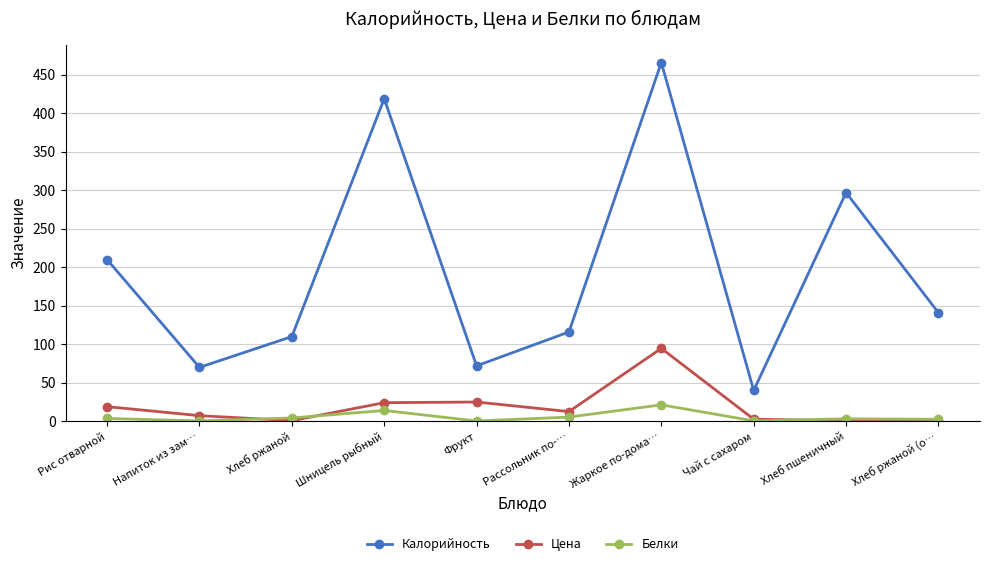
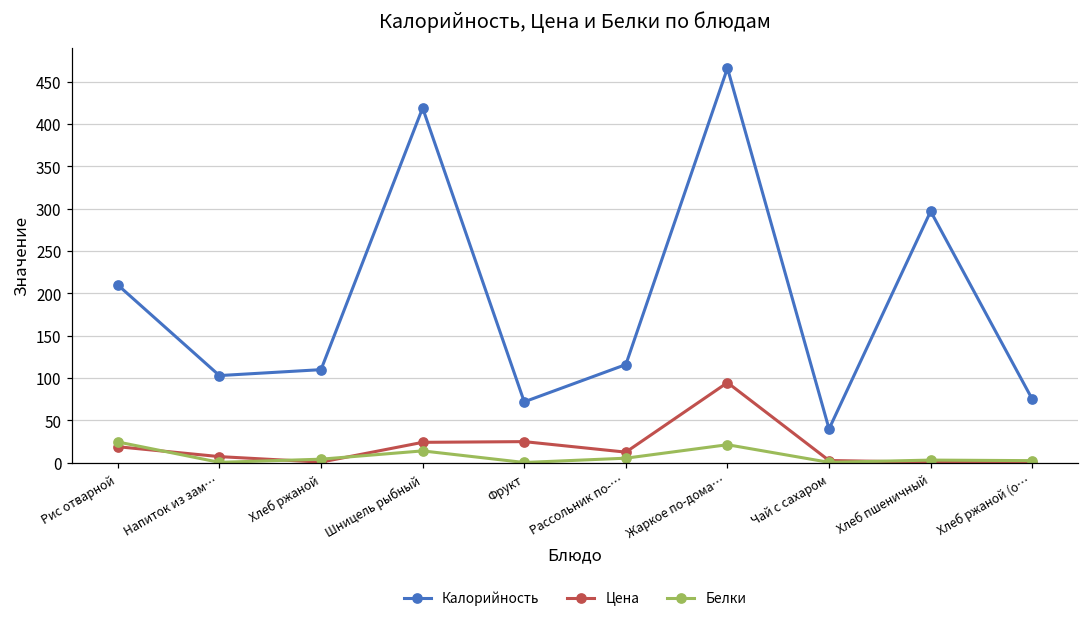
Белки, Рис отварной: 0 -> 20
Калорийность, Напиток из зам…: 70 -> 100
Калорийность, Хлеб ржаной (о…: 140 -> 80
